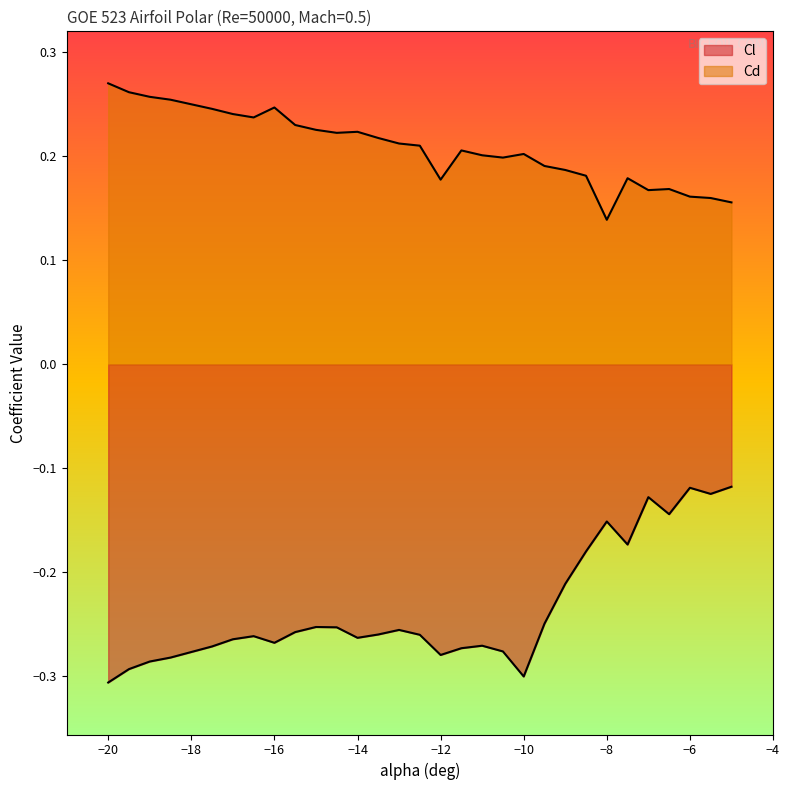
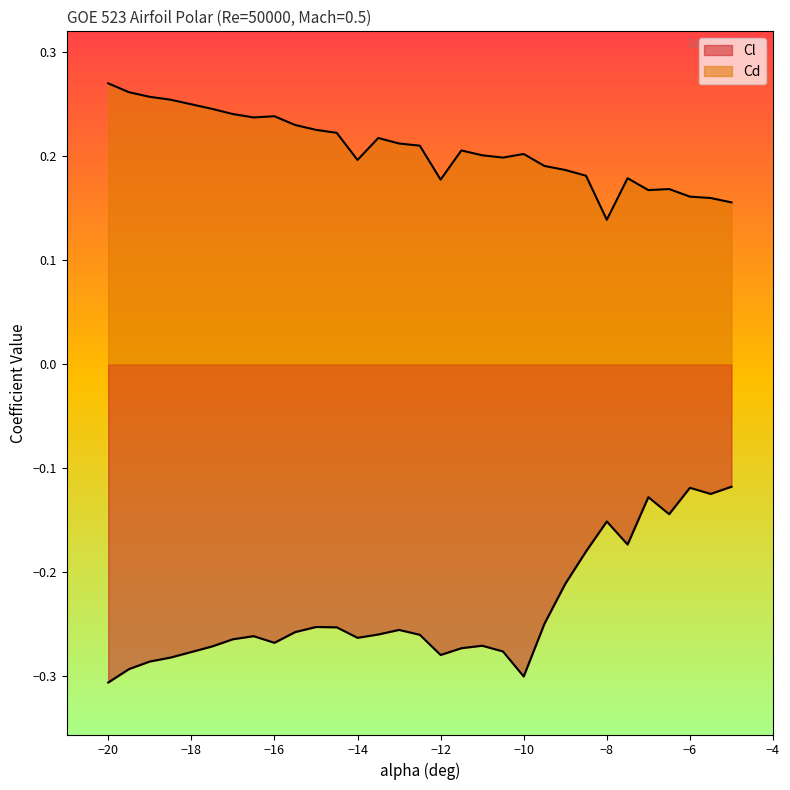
Cd, −16: 0.247 -> 0.239
Cd, −14: 0.224 -> 0.197
